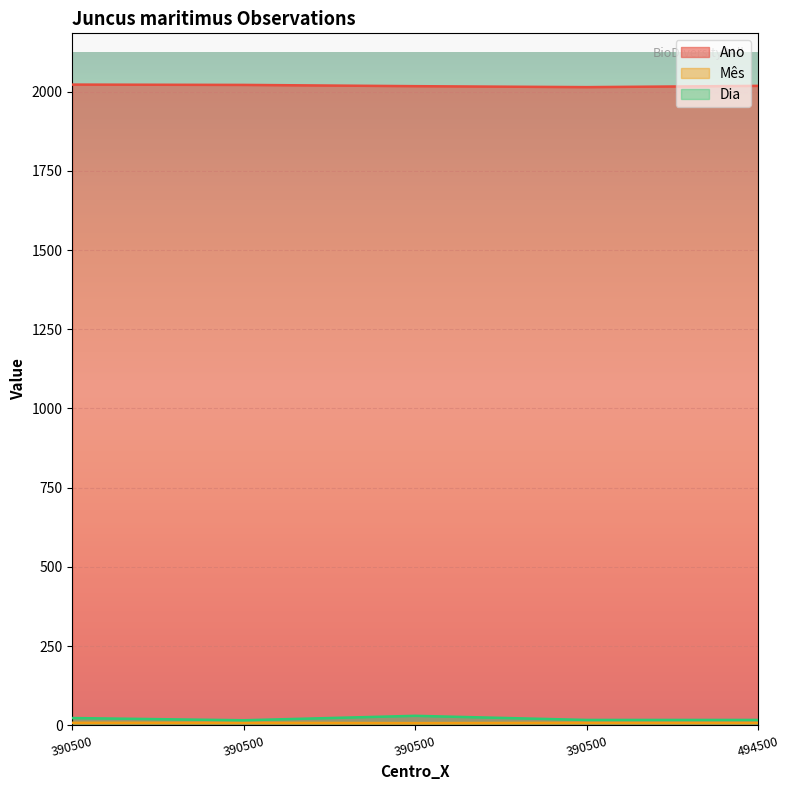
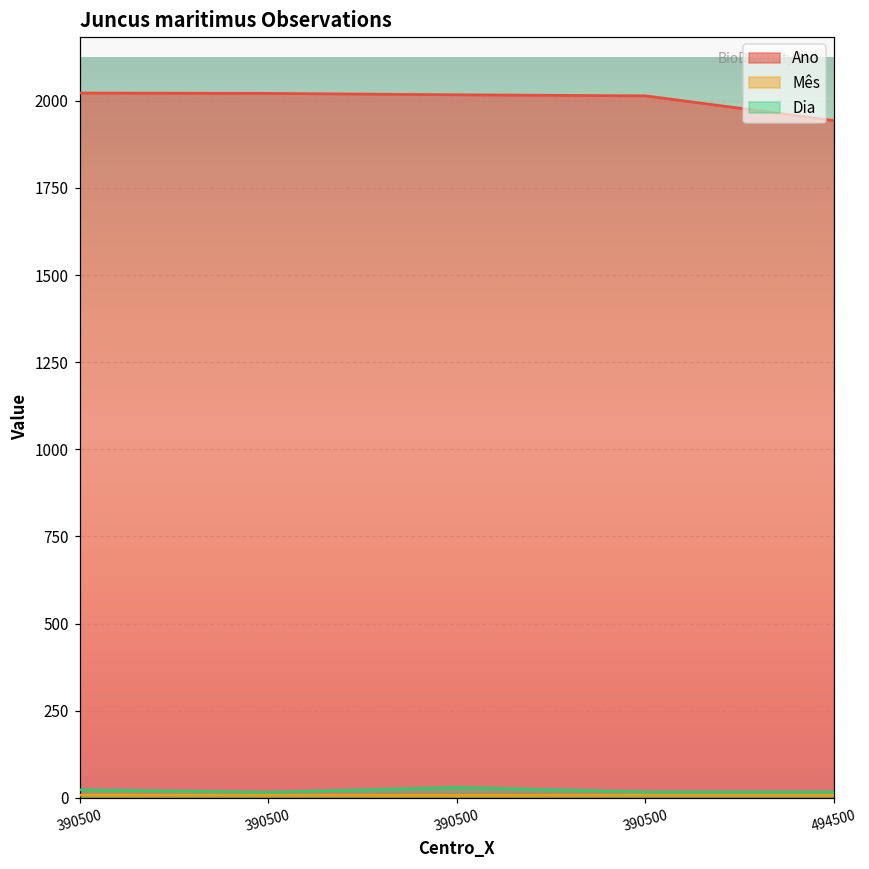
Ano, 494500: 2020 -> 1940
